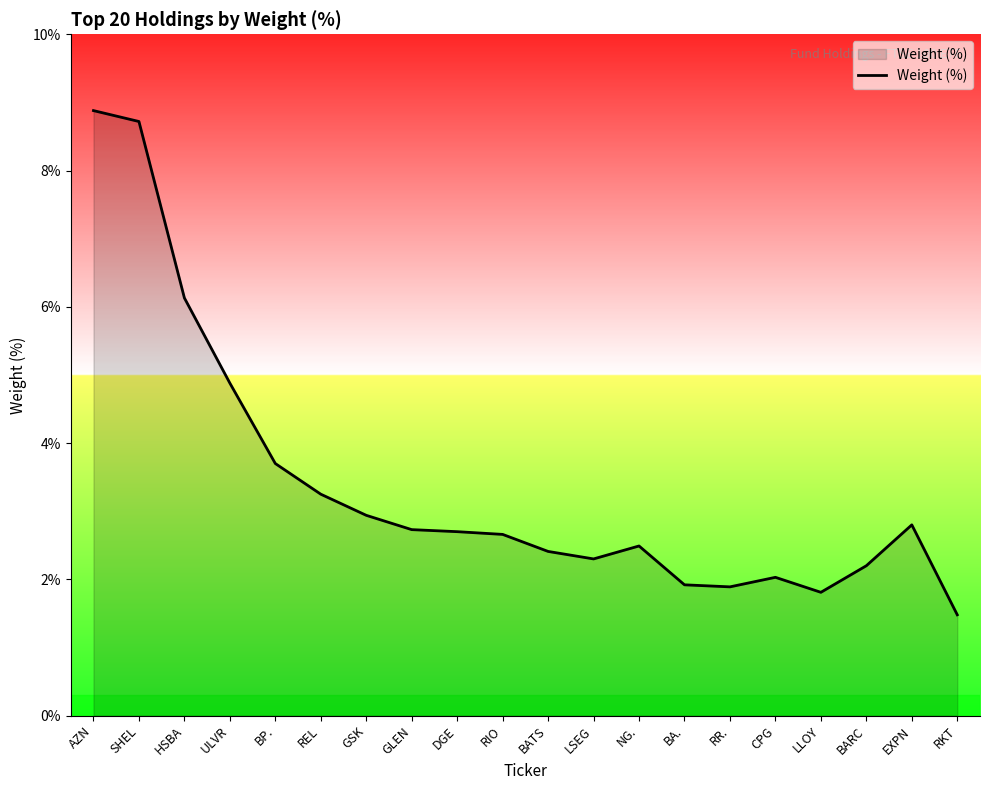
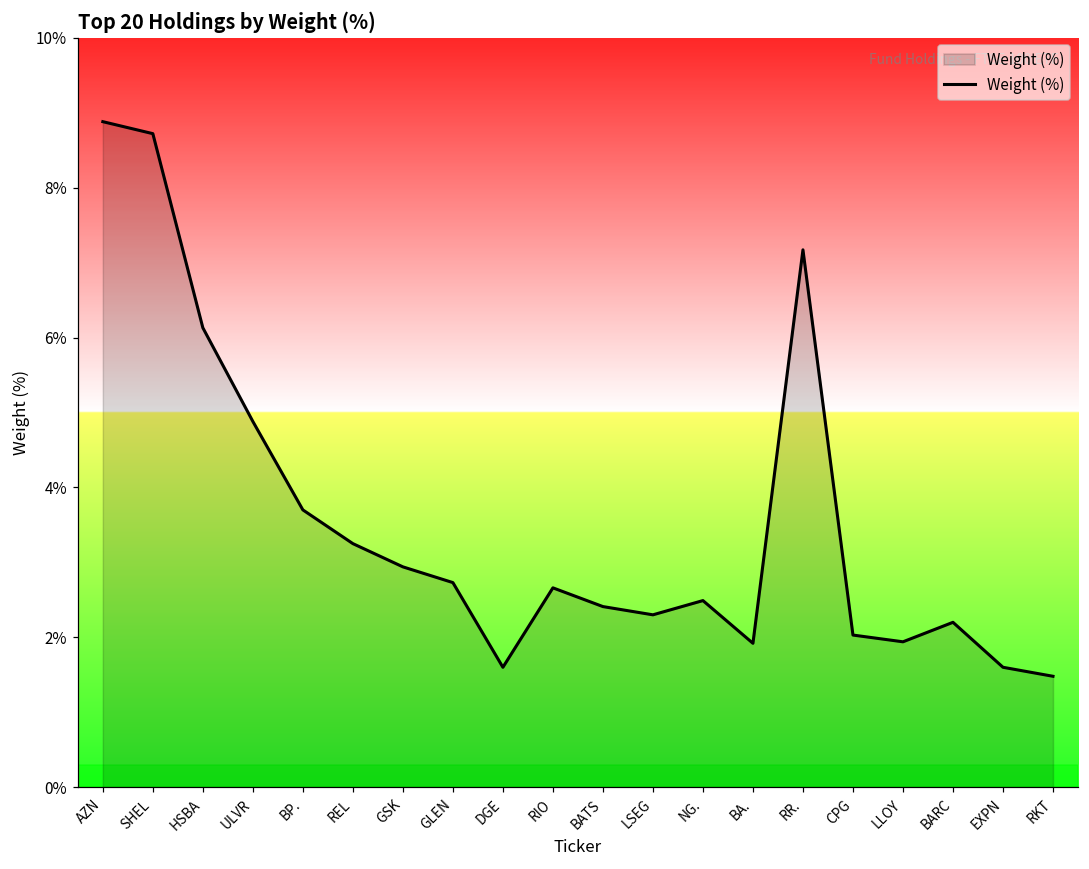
DGE: 2.7% -> 1.6%
RR.: 1.9% -> 7.2%
LLOY: 1.8% -> 1.9%
EXPN: 2.8% -> 1.6%
